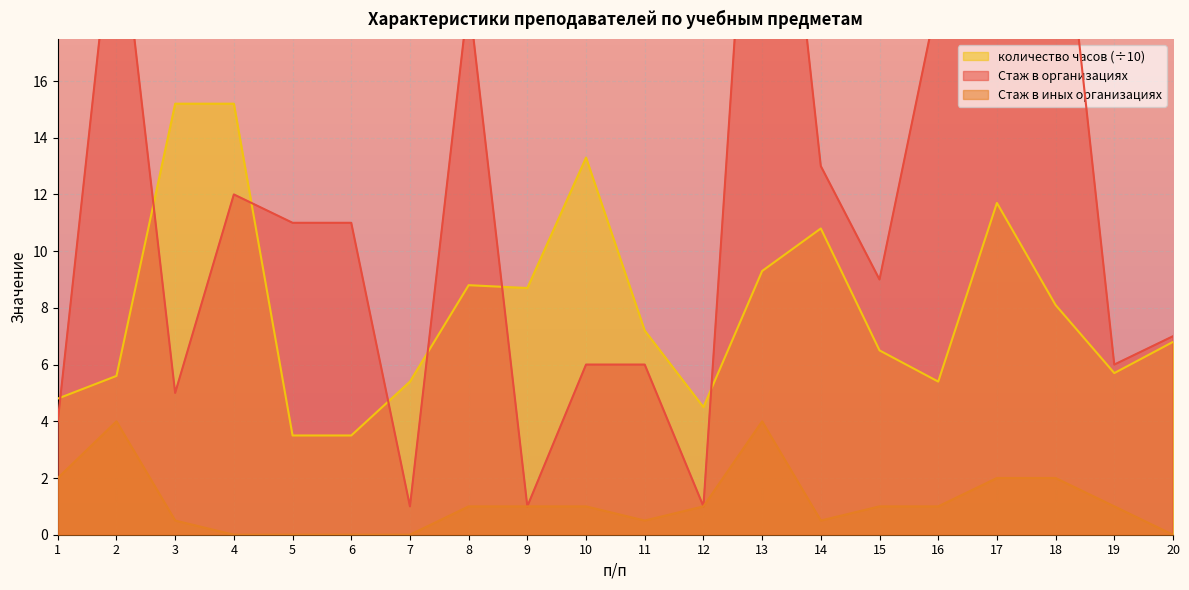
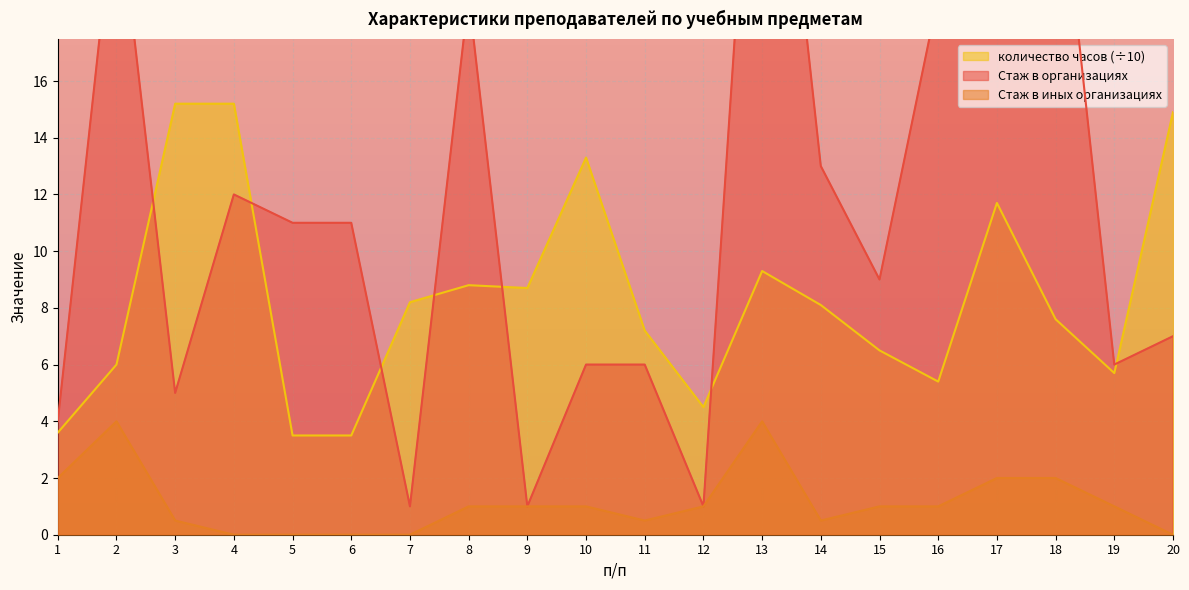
количество часов (÷10), 1: 4.8 -> 3.6
количество часов (÷10), 2: 5.6 -> 6.0
количество часов (÷10), 7: 5.4 -> 8.2
количество часов (÷10), 14: 10.8 -> 8.1
количество часов (÷10), 18: 8.1 -> 7.6
количество часов (÷10), 20: 6.8 -> 14.9
